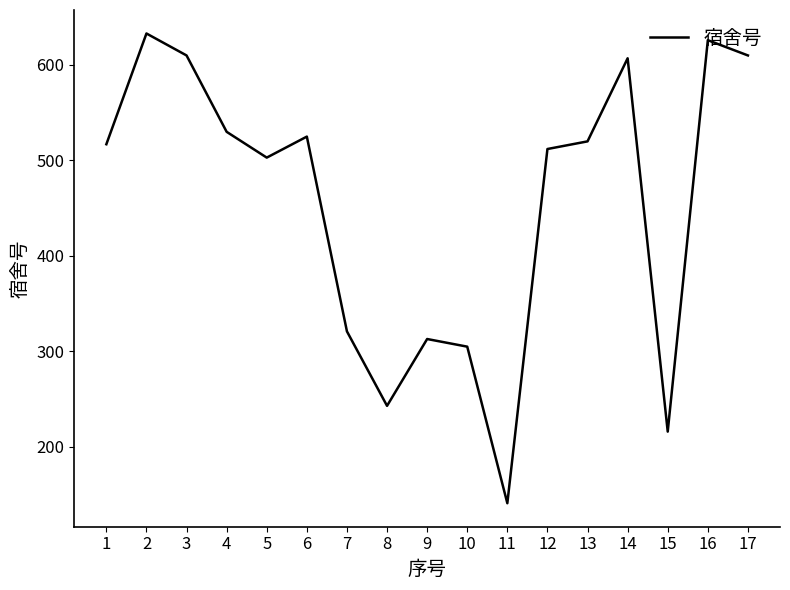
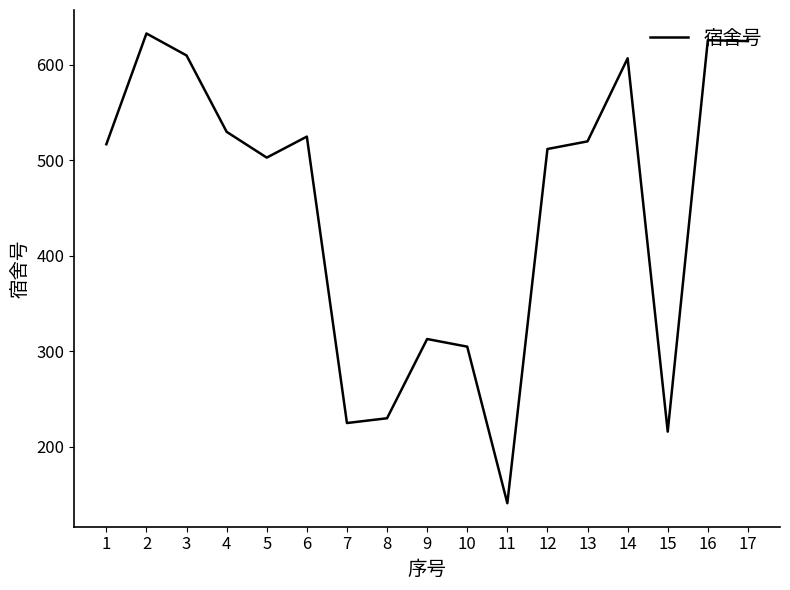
7: 320 -> 230
8: 240 -> 230
17: 610 -> 630
